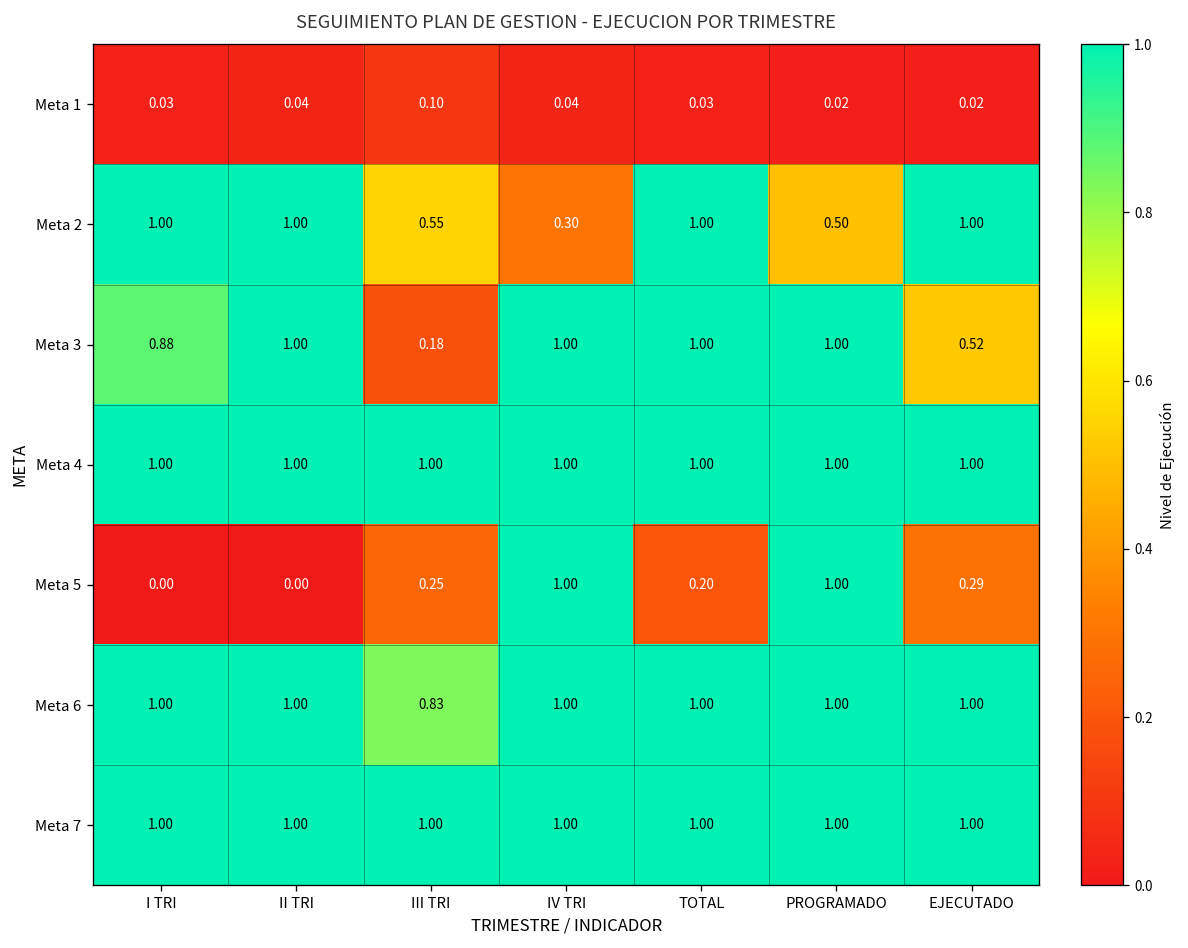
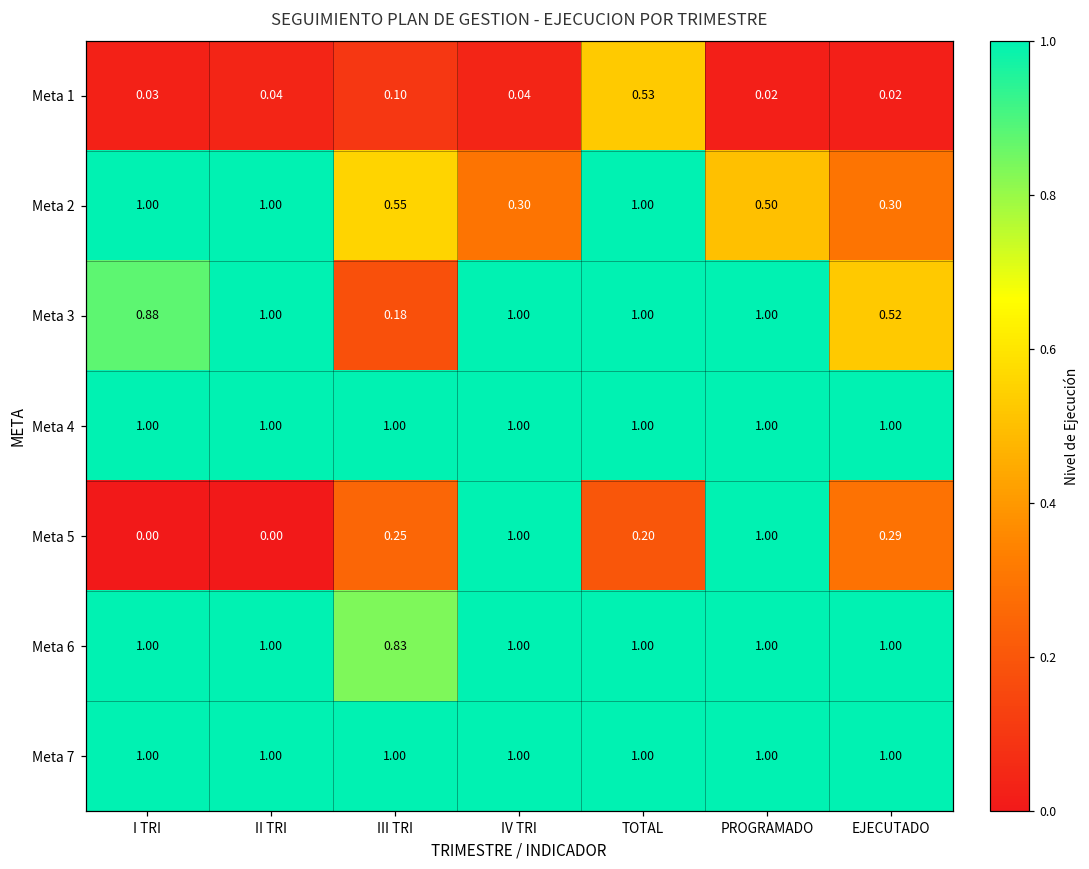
Meta 1, TOTAL: 0.03 -> 0.53
Meta 2, EJECUTADO: 1.00 -> 0.30
